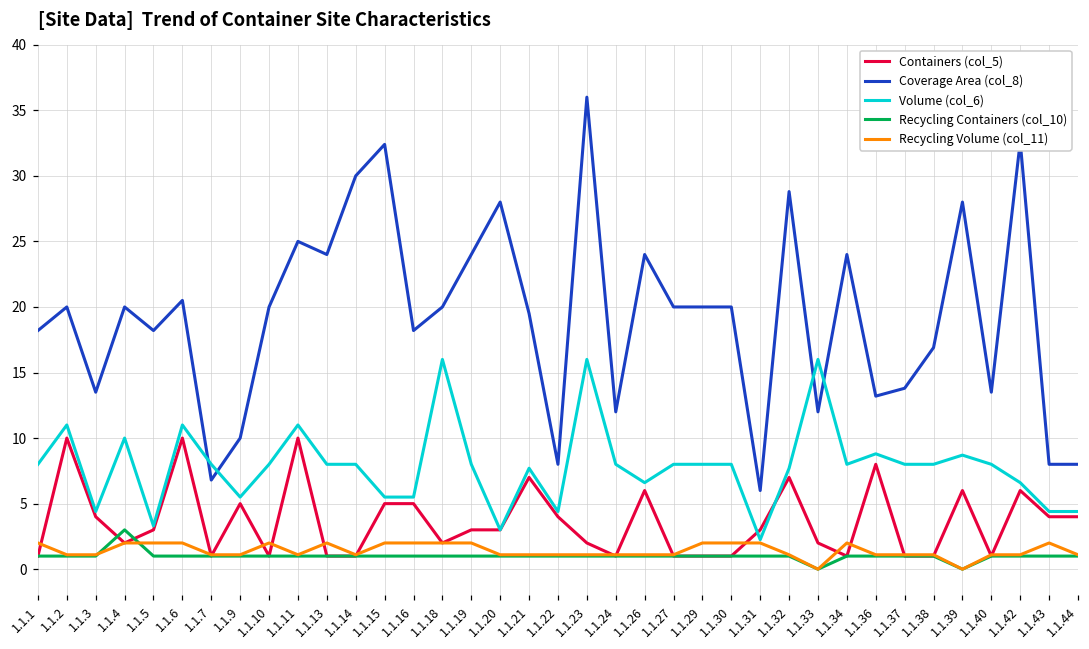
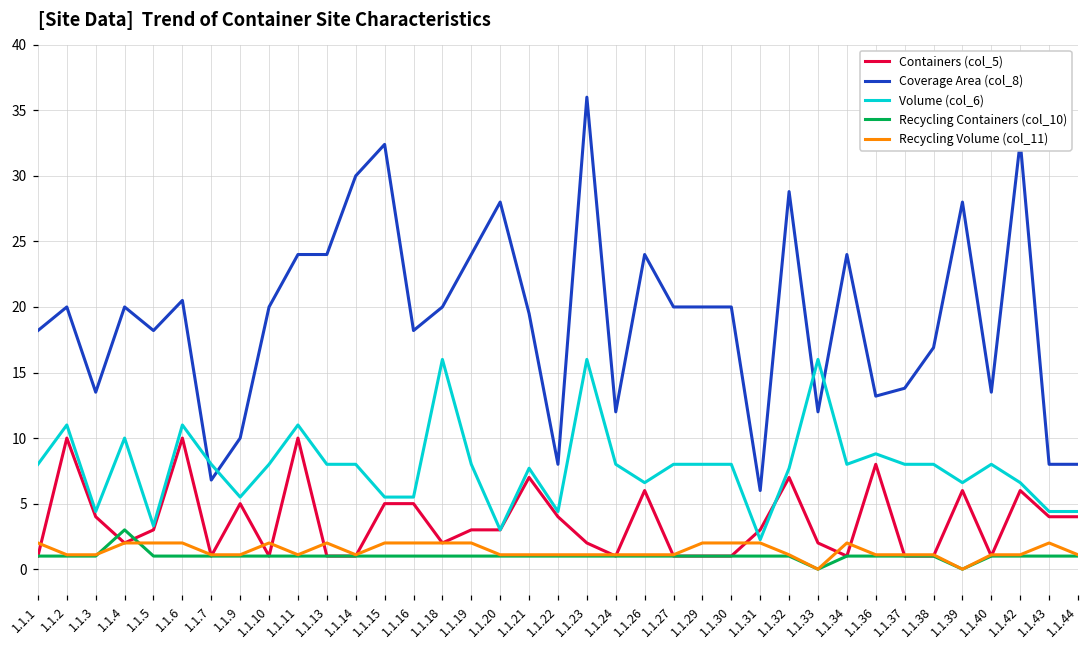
Coverage Area (col_8), 1.1.11: 25 -> 24
Volume (col_6), 1.1.39: 8.7 -> 6.6
